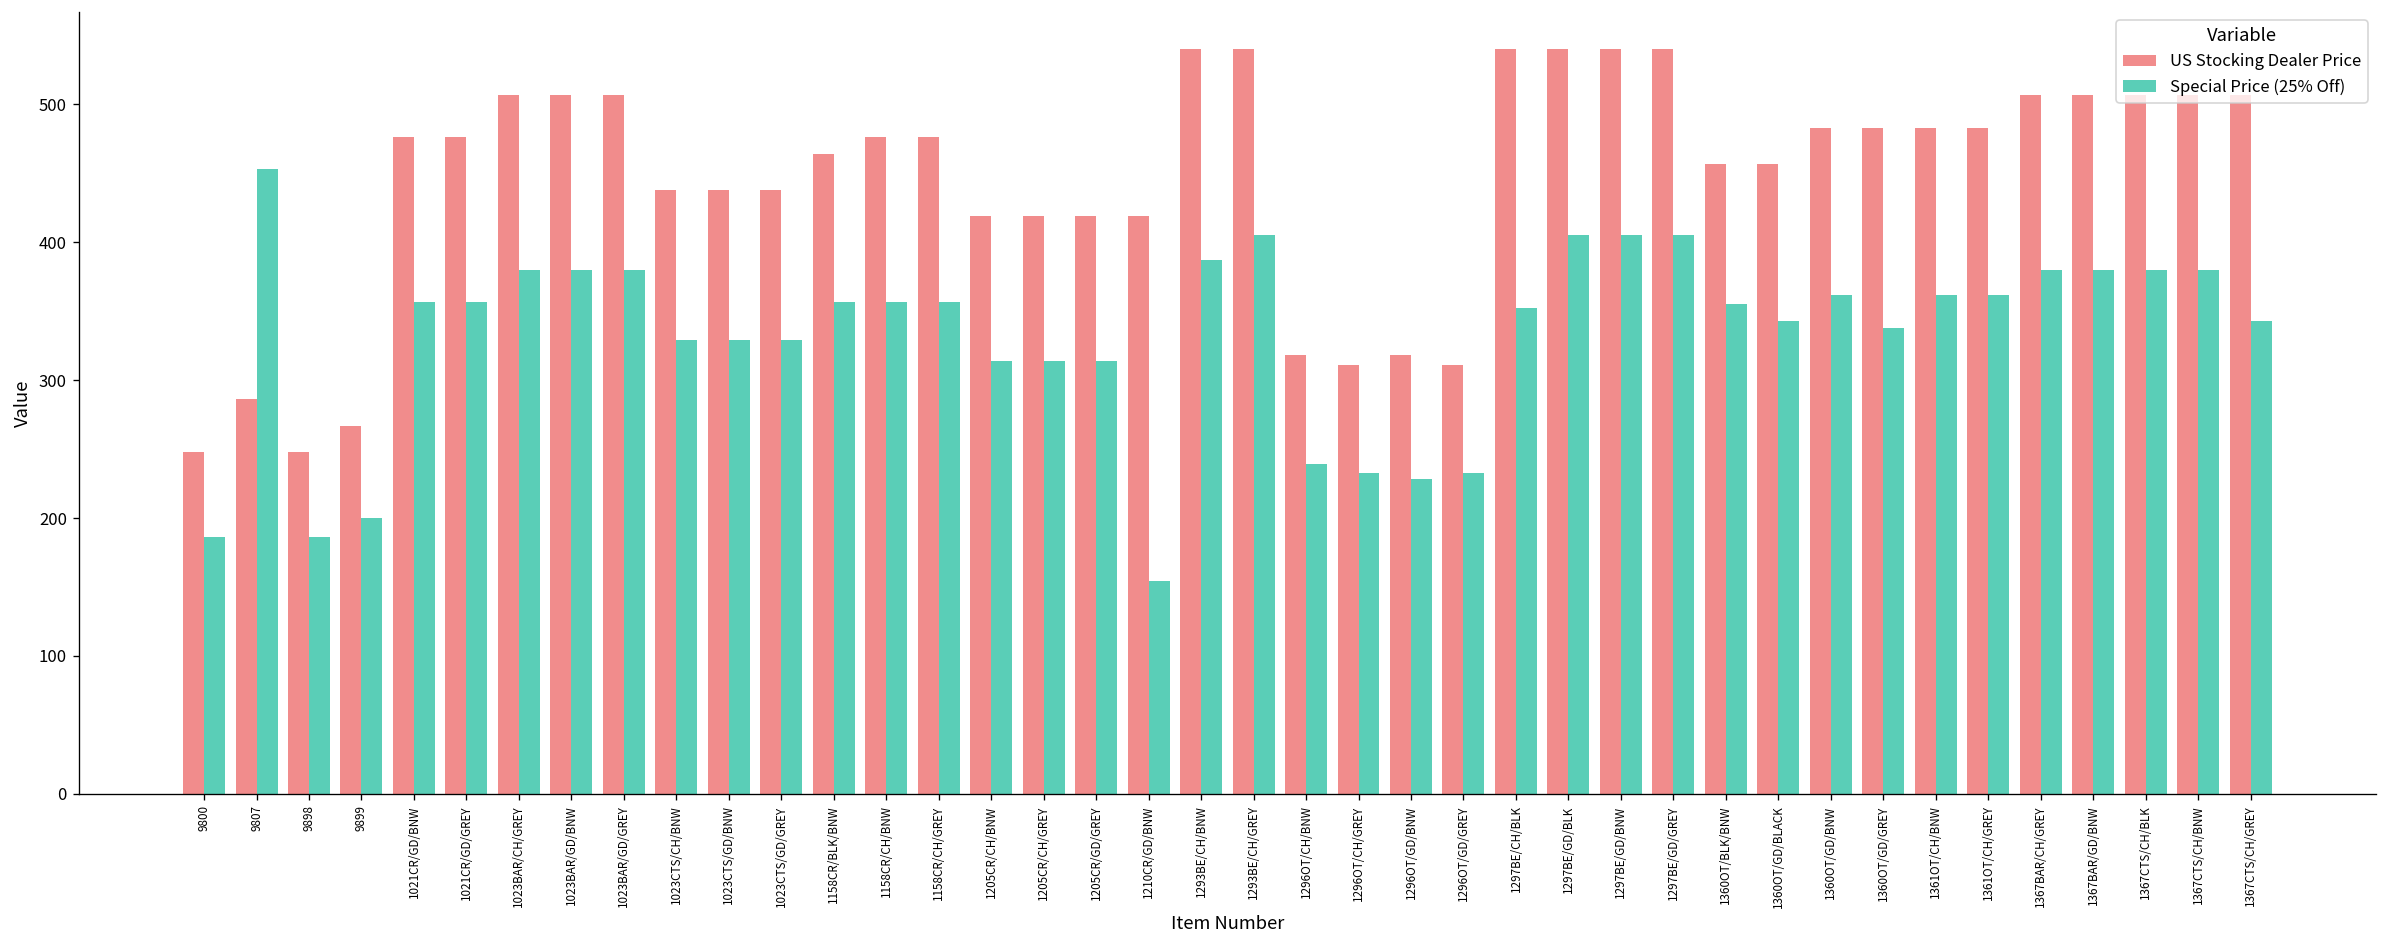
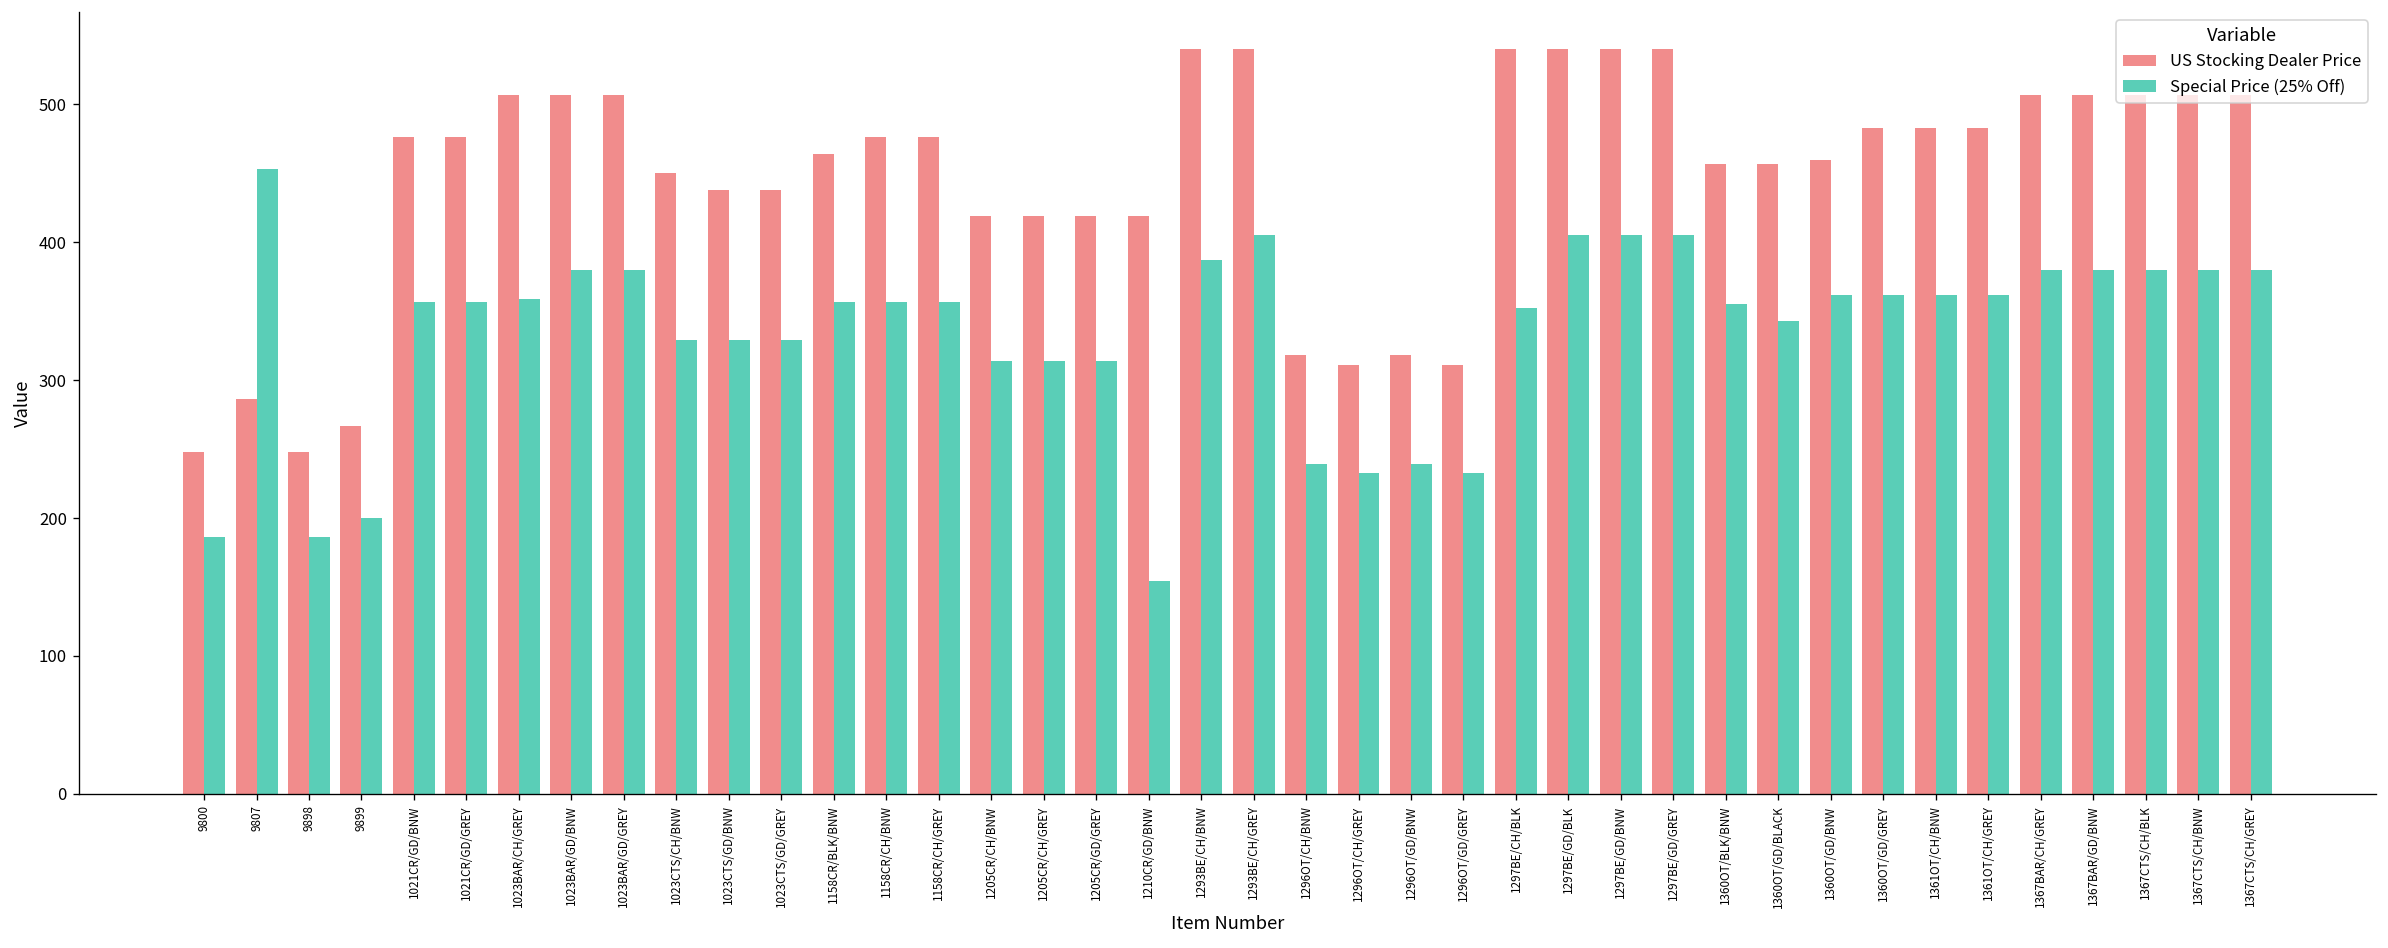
Special Price (25% Off), 1023BAR/CH/GREY: 380 -> 359
US Stocking Dealer Price, 1023CTS/CH/BNW: 438 -> 450
Special Price (25% Off), 1296OT/GD/BNW: 228 -> 239
US Stocking Dealer Price, 1360OT/GD/BNW: 483 -> 460
Special Price (25% Off), 1360OT/GD/GREY: 338 -> 362
Special Price (25% Off), 1367CTS/CH/GREY: 343 -> 380
